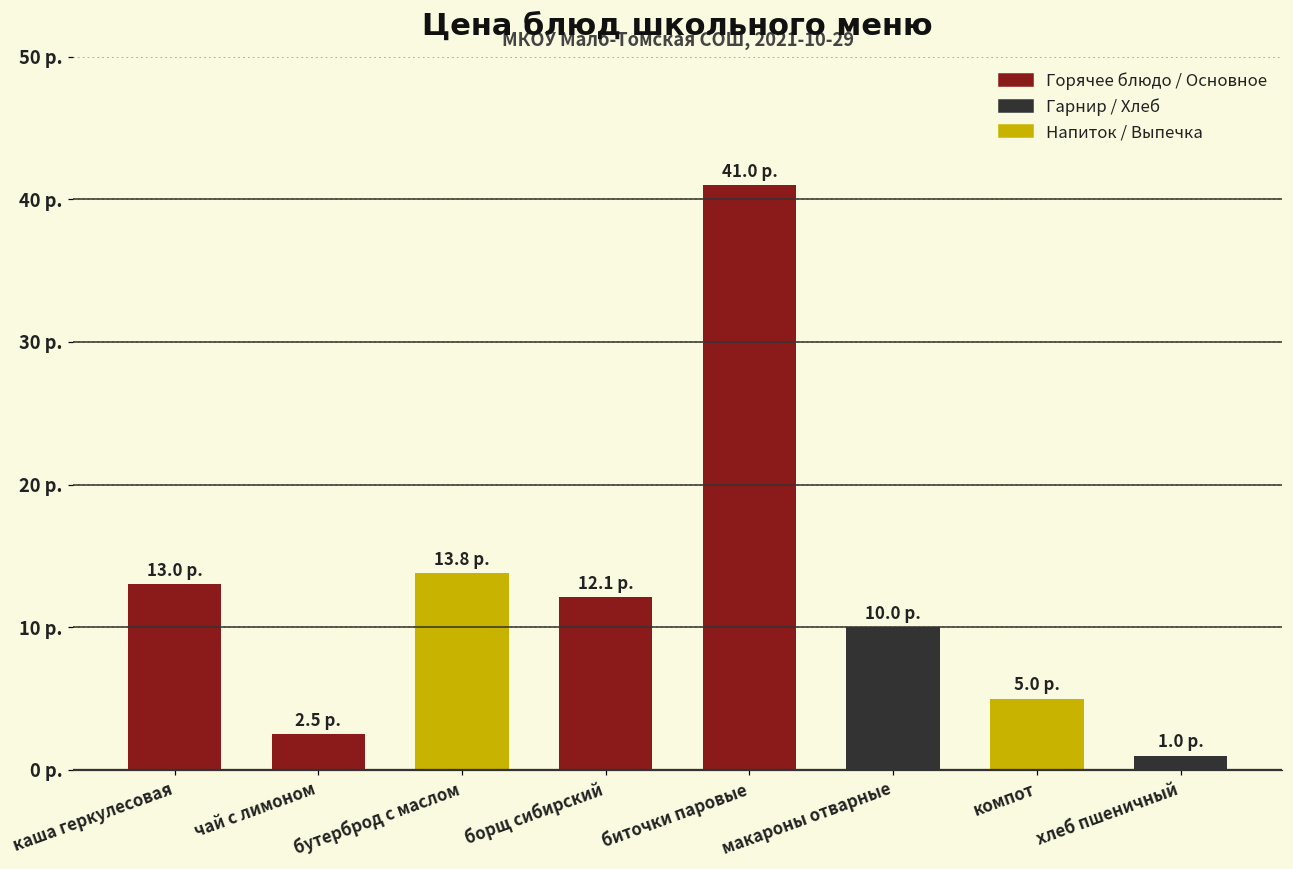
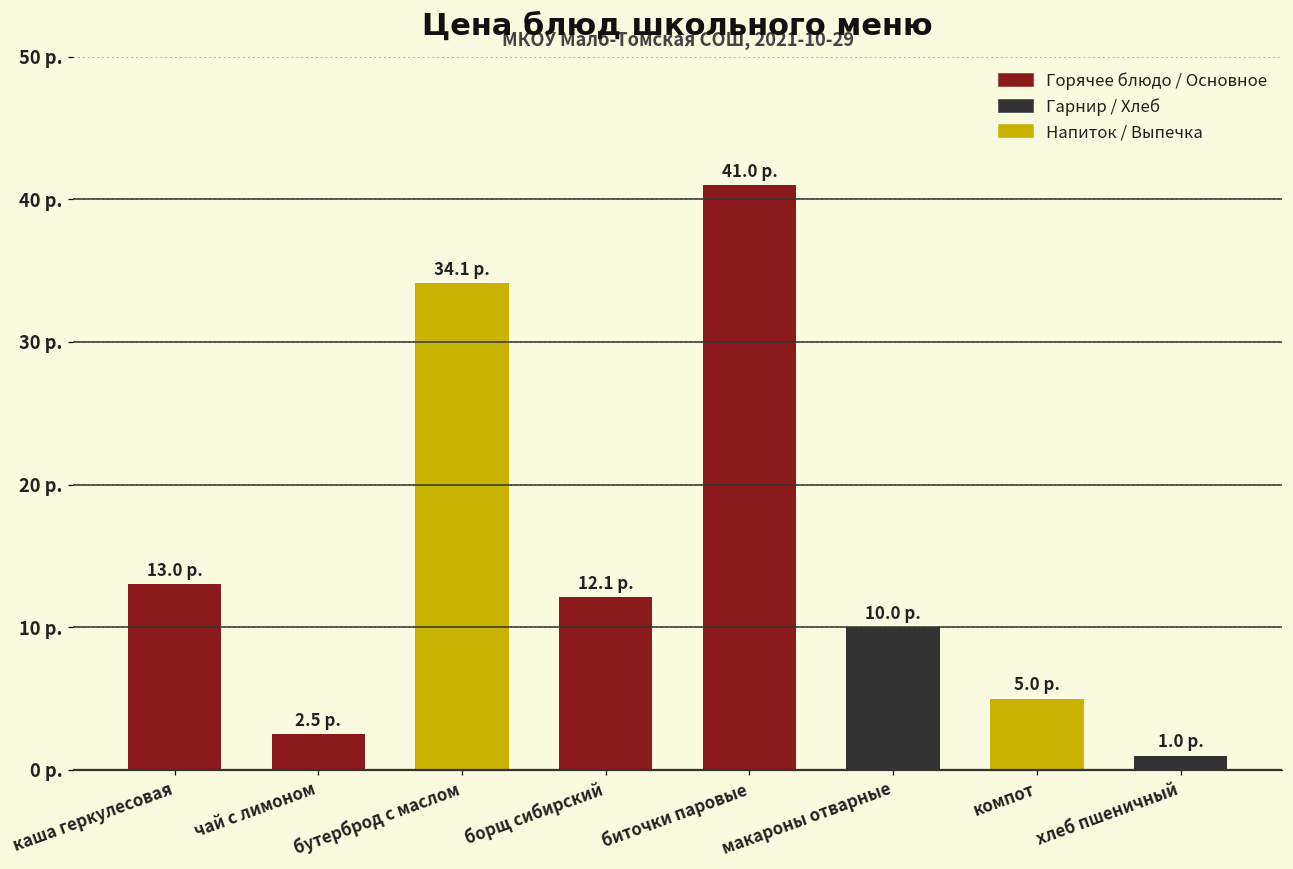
бутерброд с маслом: 13.8 -> 34.1
